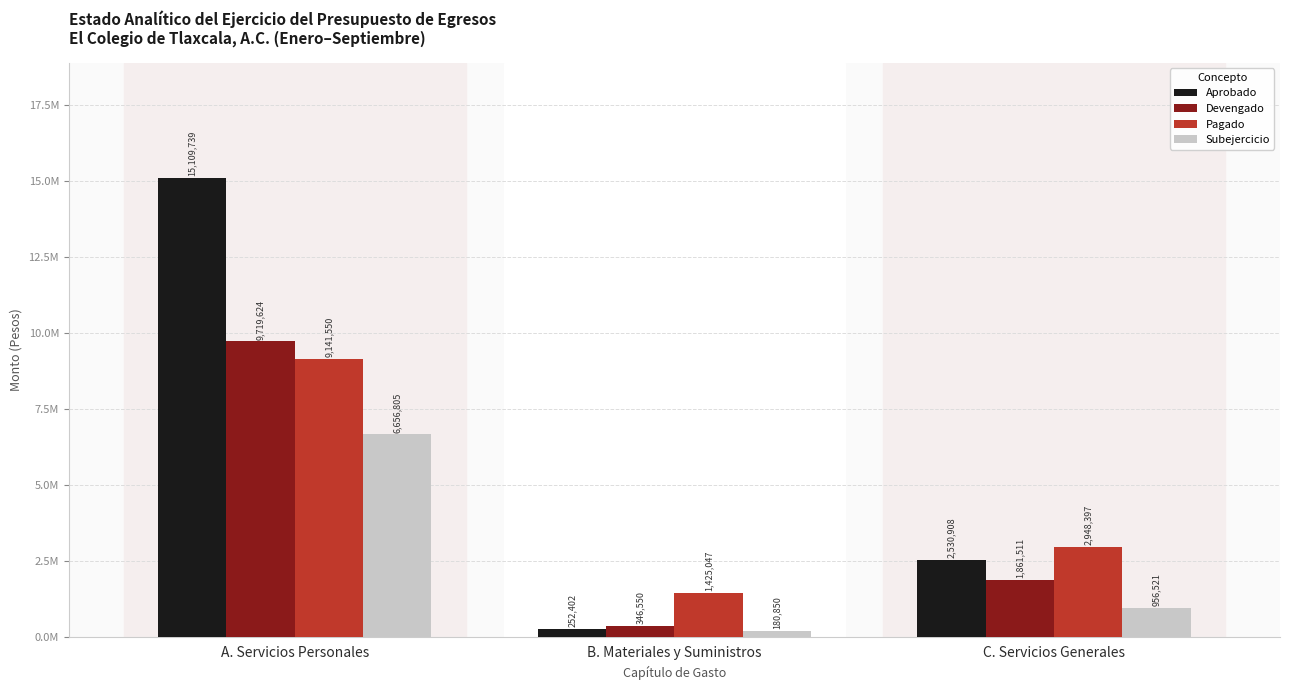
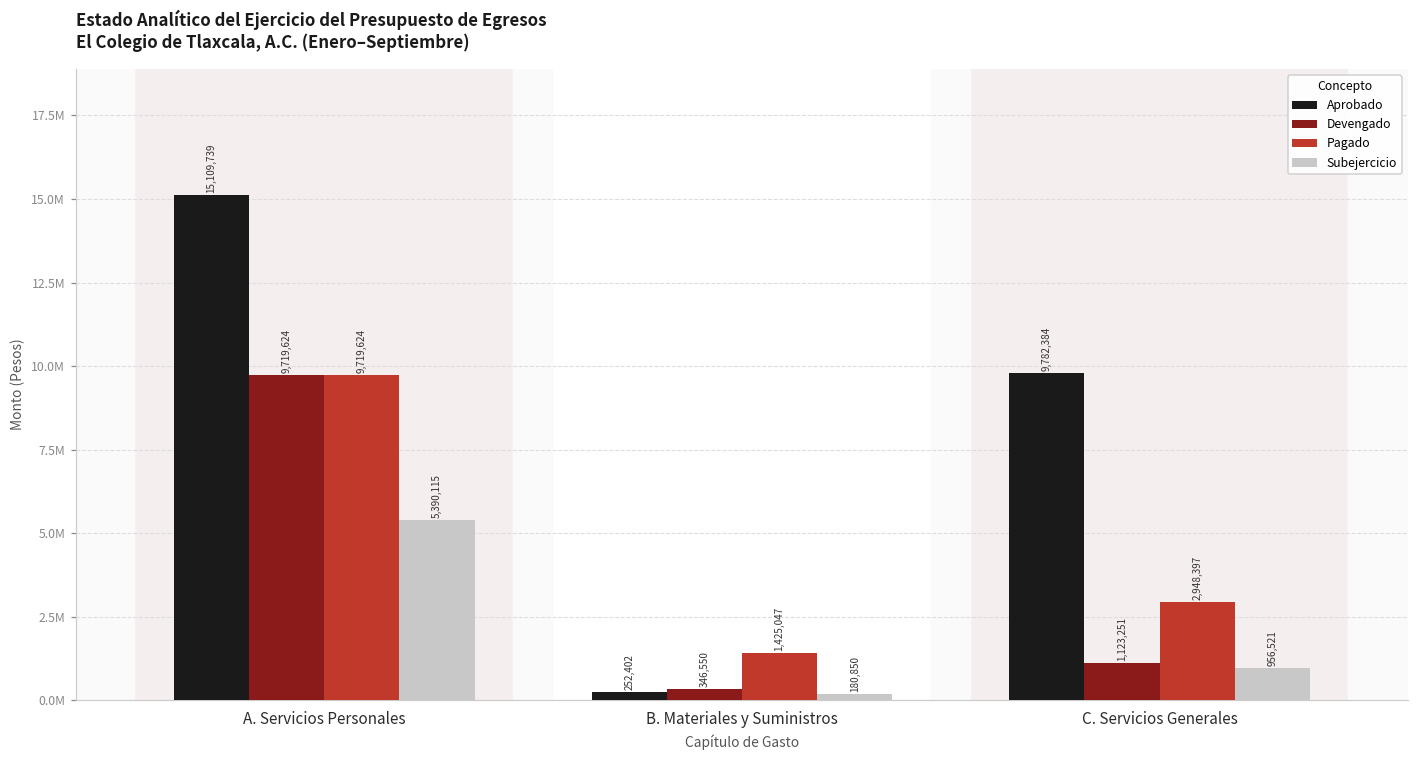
Pagado, A. Servicios Personales: 9,141,550 -> 9,719,624
Subejercicio, A. Servicios Personales: 6,656,805 -> 5,390,115
Aprobado, C. Servicios Generales: 2,530,908 -> 9,782,384
Devengado, C. Servicios Generales: 1,861,511 -> 1,123,251
